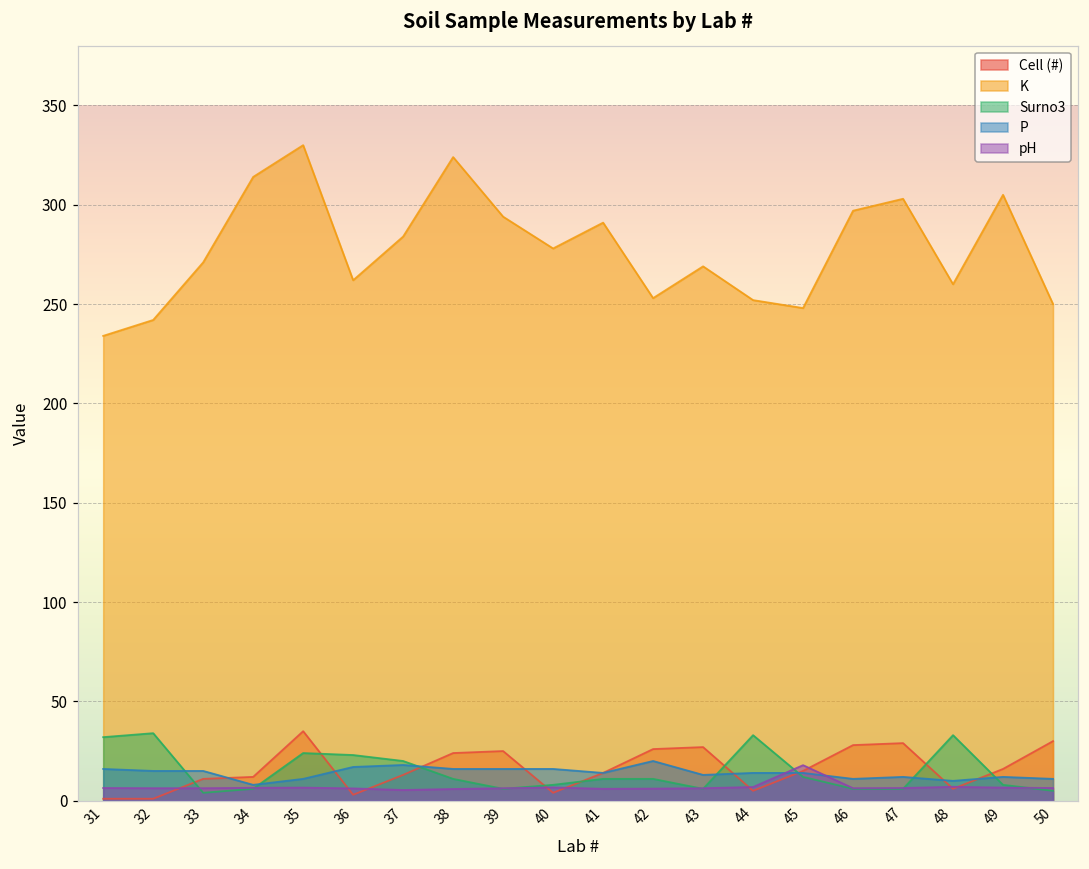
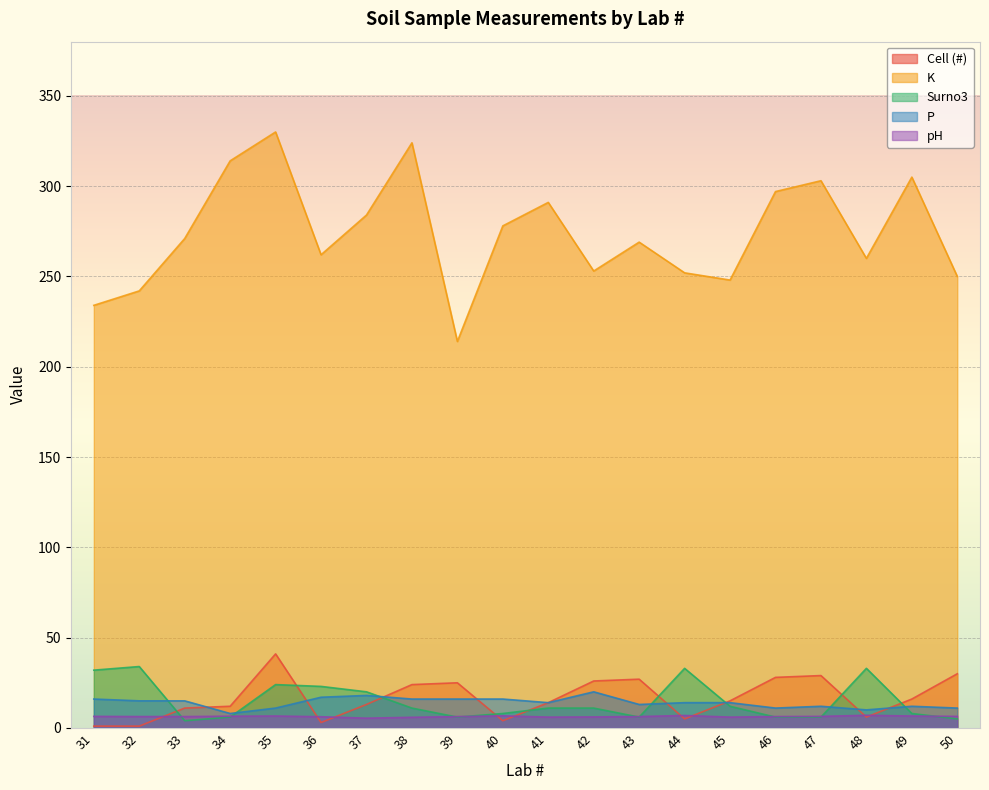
Cell (#), 35: 35 -> 41
K, 39: 294 -> 214
pH, 45: 18 -> 6
